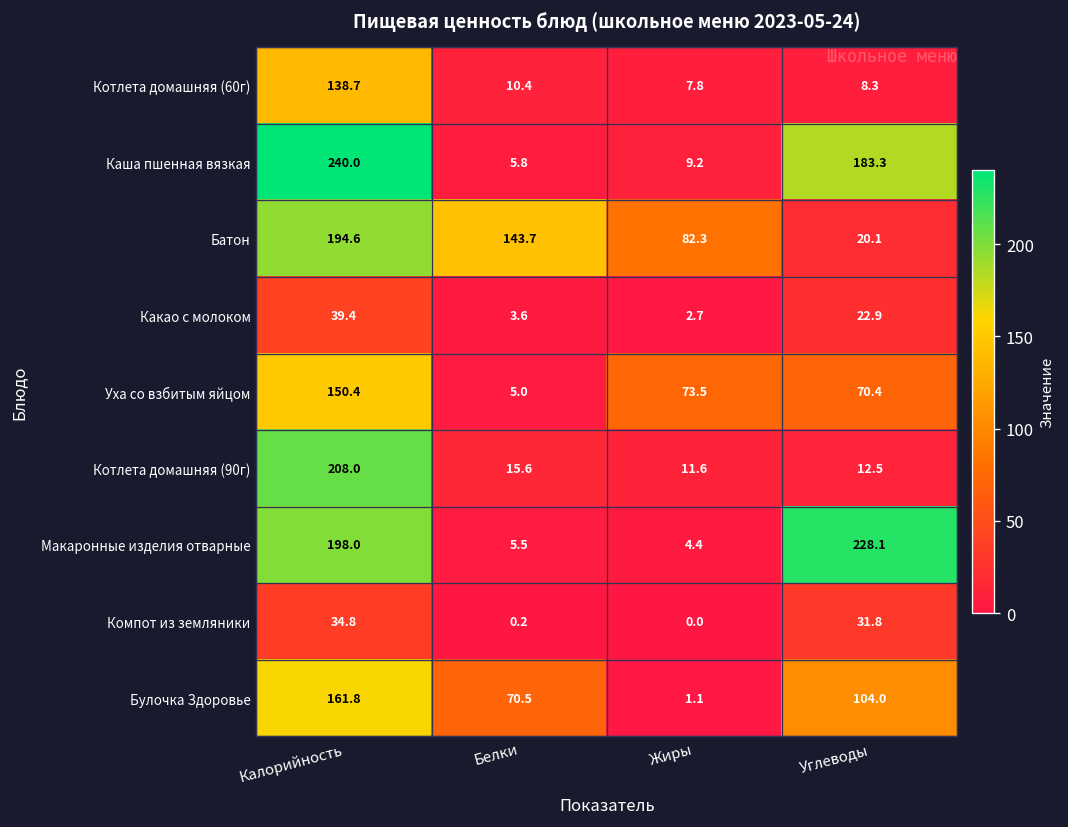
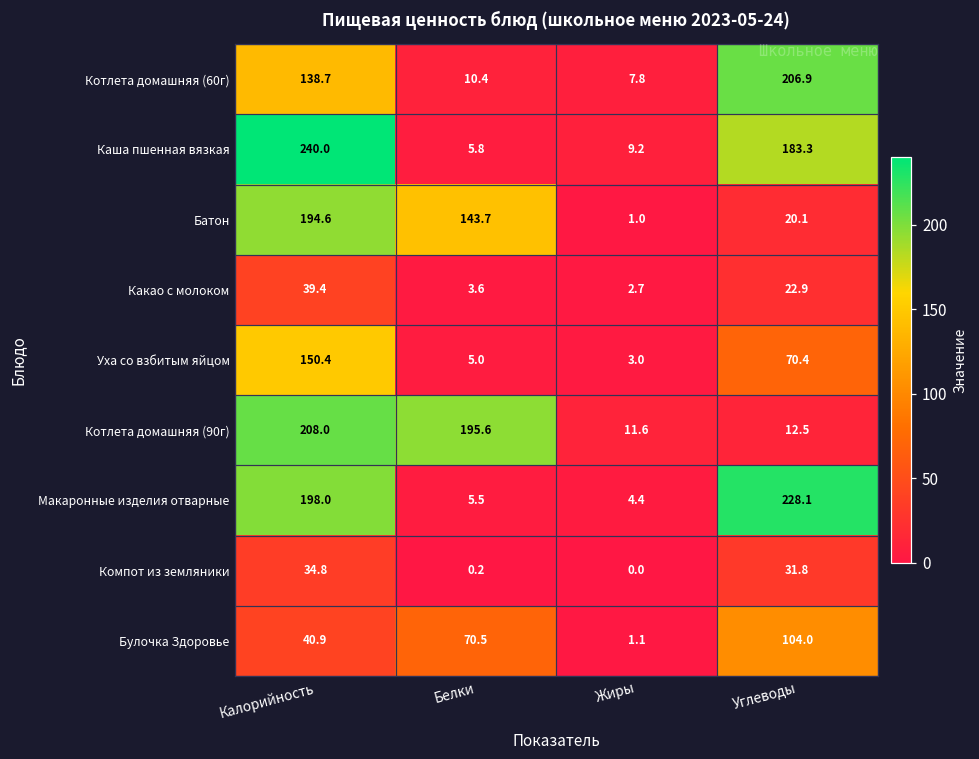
Котлета домашняя (60г), Углеводы: 8.3 -> 206.9
Батон, Жиры: 82.3 -> 1.0
Уха со взбитым яйцом, Жиры: 73.5 -> 3.0
Котлета домашняя (90г), Белки: 15.6 -> 195.6
Булочка Здоровье, Калорийность: 161.8 -> 40.9
